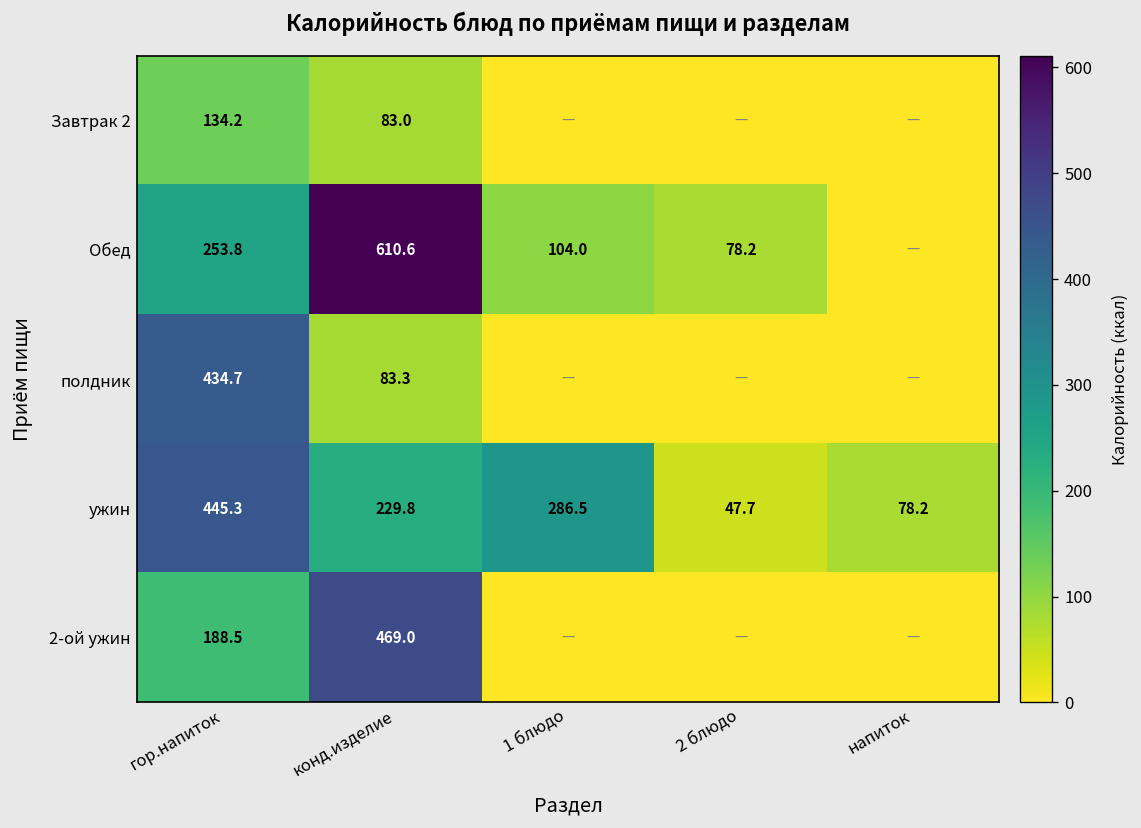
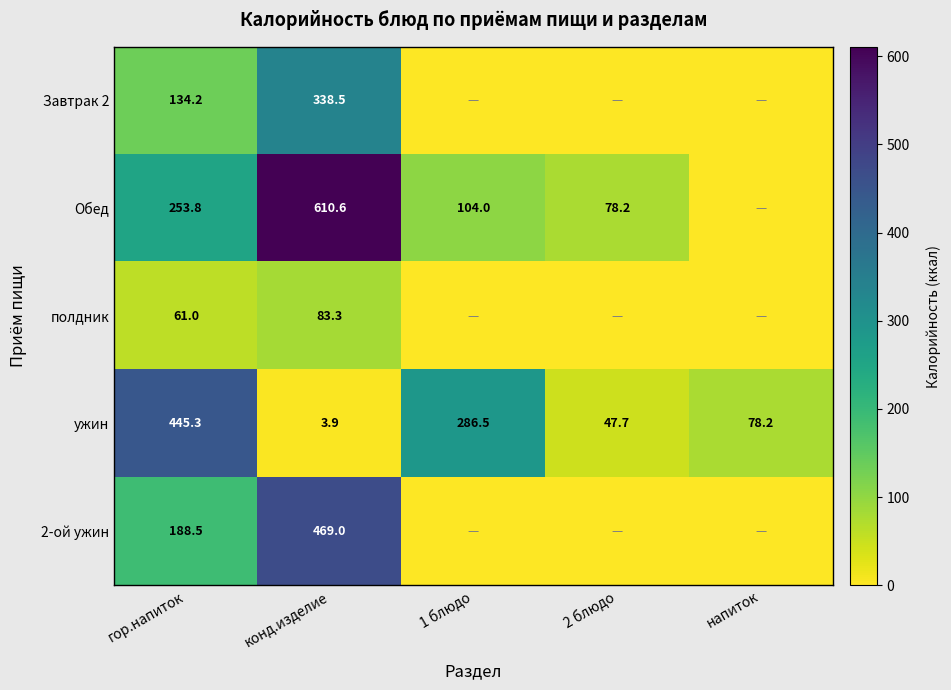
Завтрак 2, конд.изделие: 83.0 -> 338.5
полдник, гор.напиток: 434.7 -> 61.0
ужин, конд.изделие: 229.8 -> 3.9
